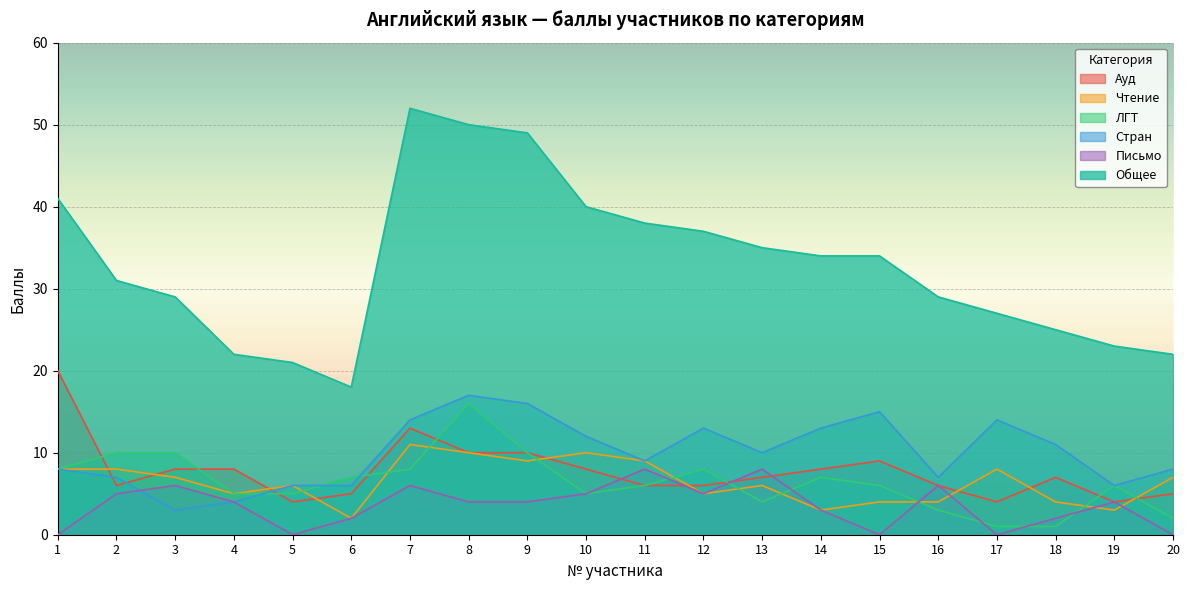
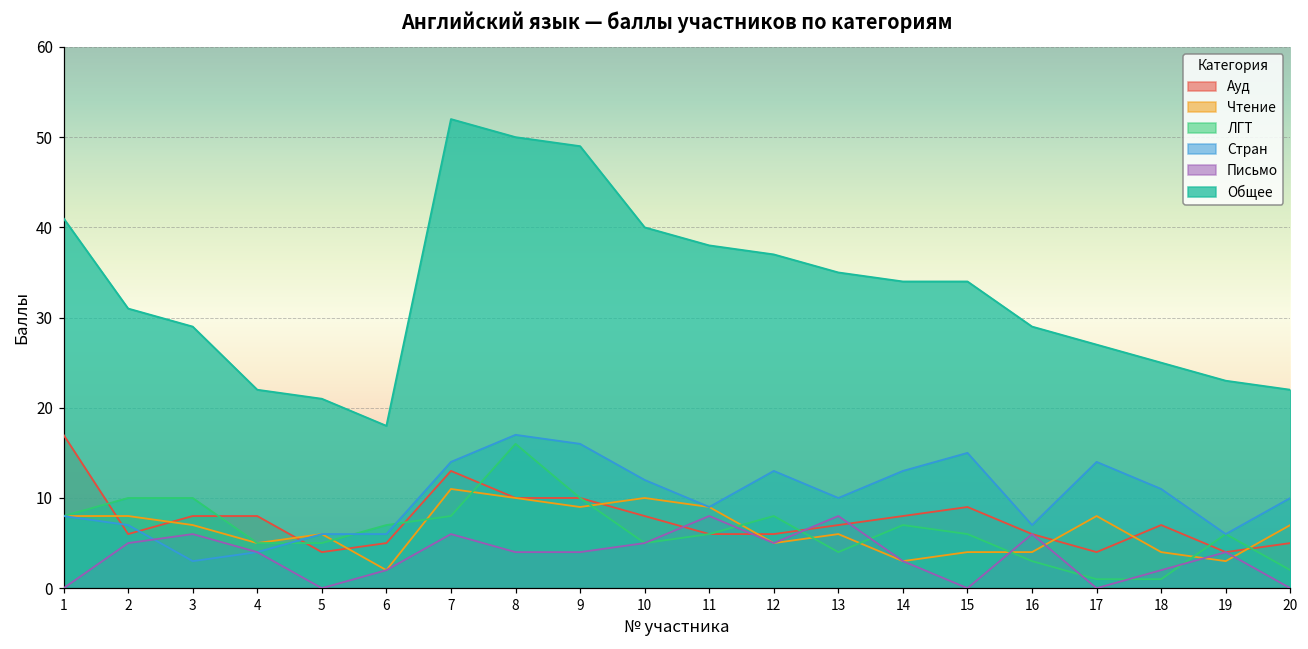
Ауд, 1: 20 -> 17
Стран, 20: 8 -> 10
